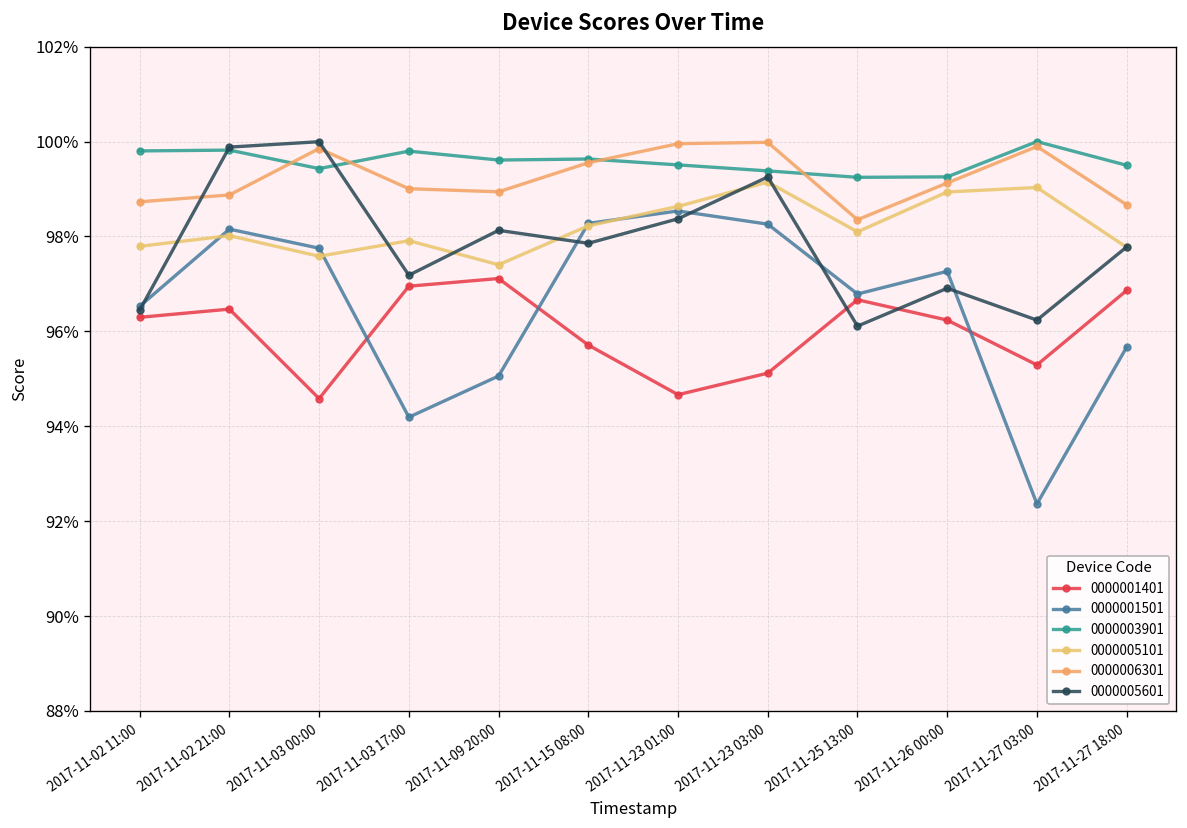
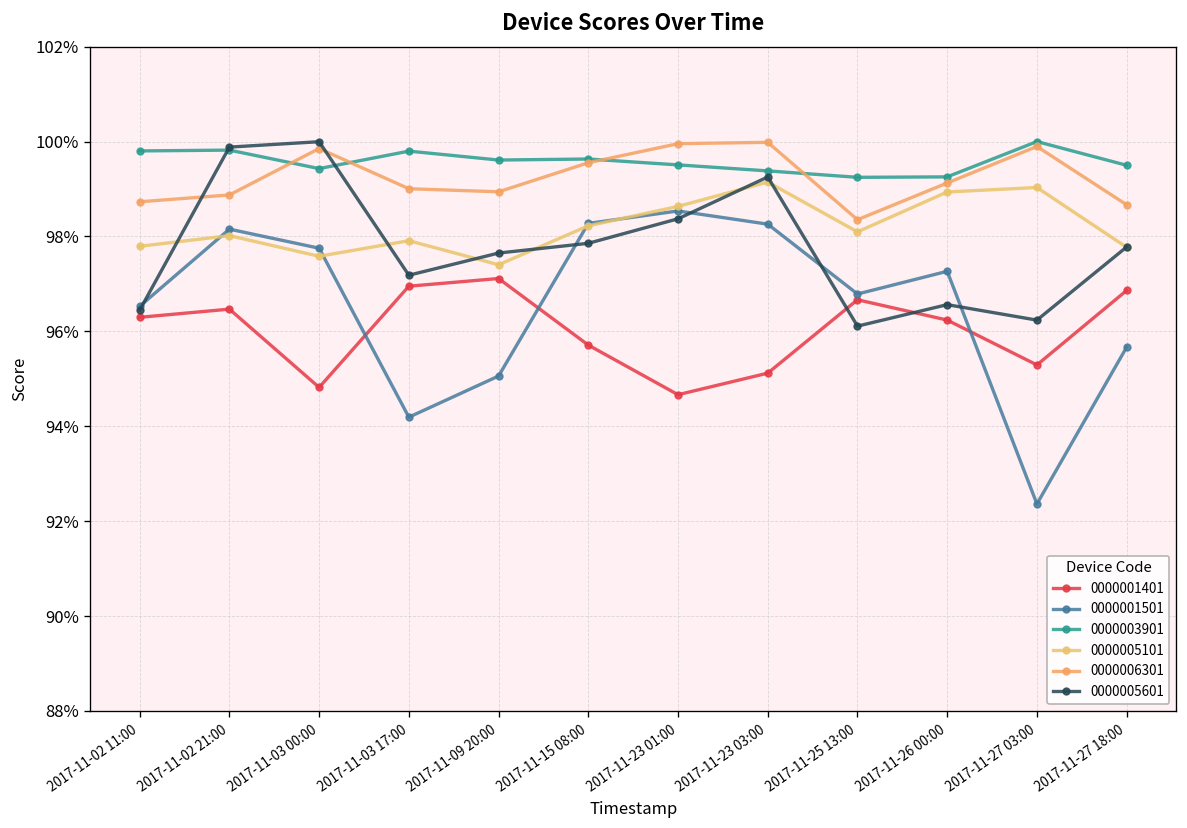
0000001401, 2017-11-03 00:00: 94.6% -> 94.8%
0000005601, 2017-11-09 20:00: 98.1% -> 97.7%
0000005601, 2017-11-26 00:00: 96.9% -> 96.6%
